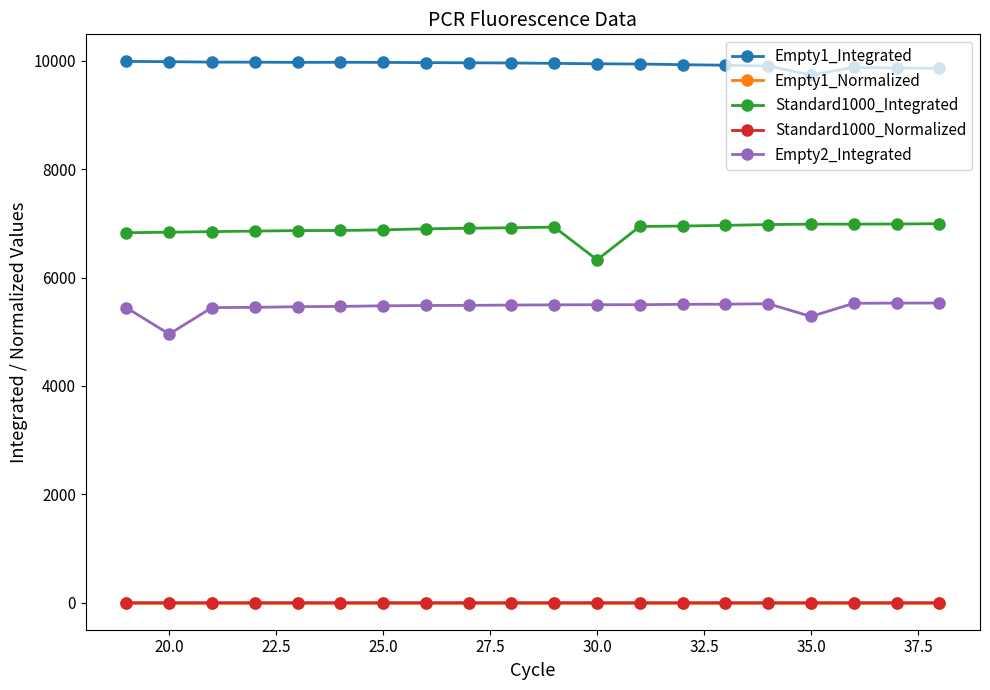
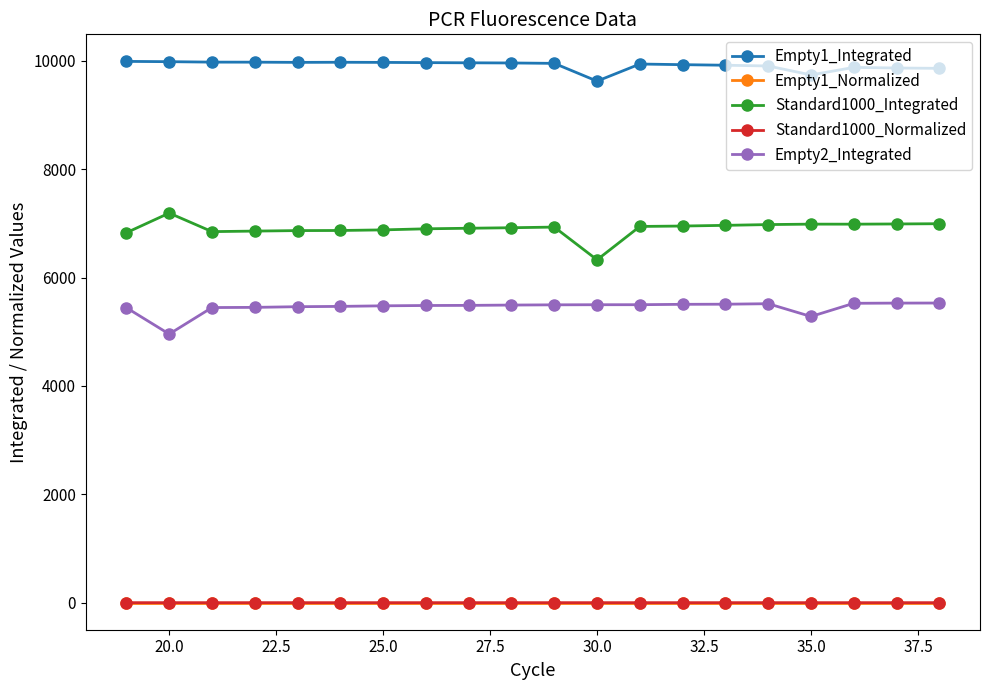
Standard1000_Integrated, 20.0: 6800 -> 7200
Empty1_Integrated, 30.0: 9900 -> 9600
